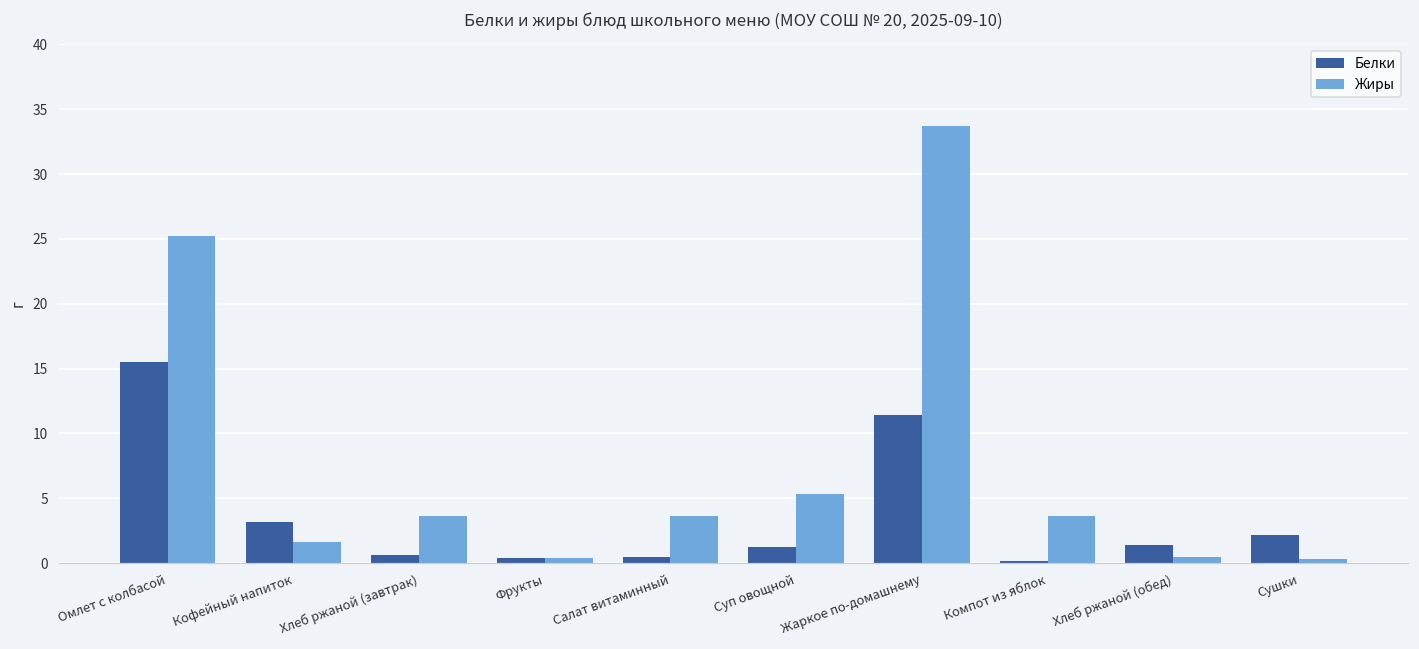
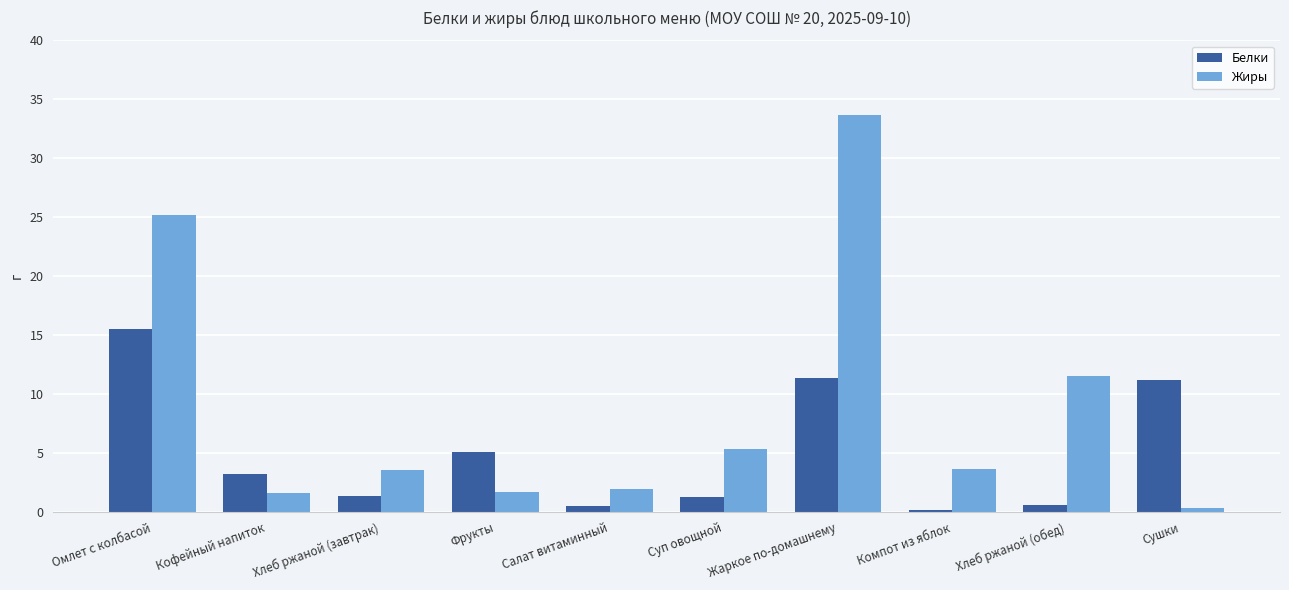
Белки, Хлеб ржаной (завтрак): 0.6 -> 1.4
Белки, Фрукты: 0.4 -> 5.1
Жиры, Фрукты: 0.4 -> 1.7
Жиры, Салат витаминный: 3.7 -> 2.0
Белки, Хлеб ржаной (обед): 1.4 -> 0.6
Жиры, Хлеб ржаной (обед): 0.5 -> 11.6
Белки, Сушки: 2.1 -> 11.2
